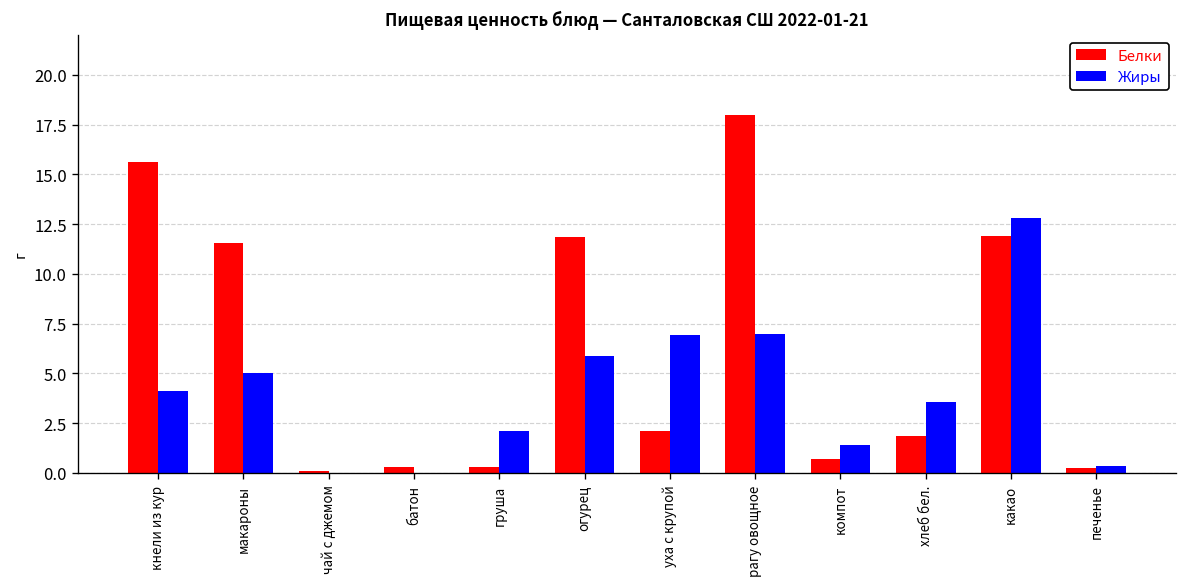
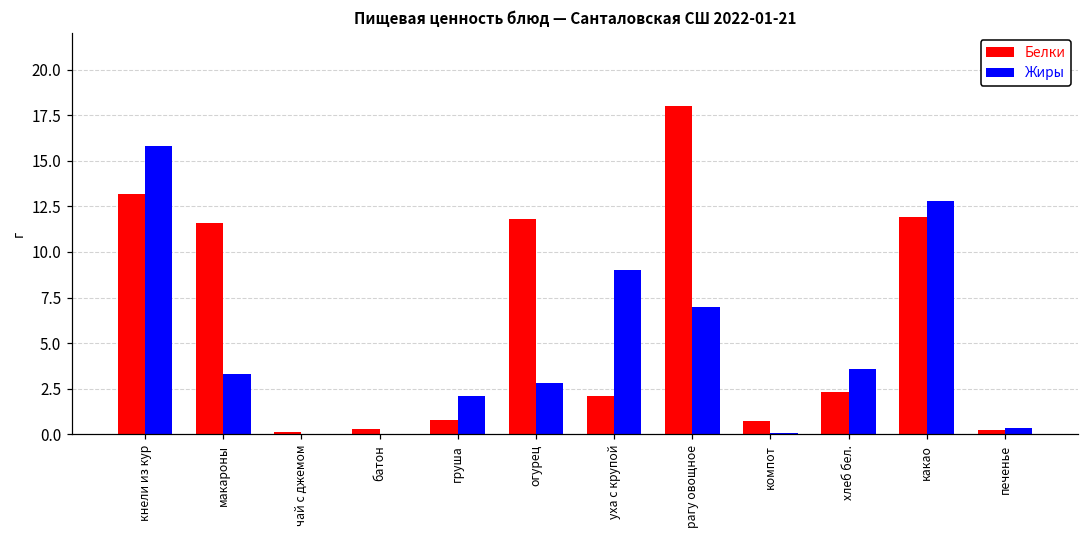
Белки, кнели из кур: 15.6 -> 13.2
Жиры, кнели из кур: 4.1 -> 15.8
Жиры, макароны: 5.0 -> 3.3
Белки, груша: 0.3 -> 0.8
Жиры, огурец: 5.9 -> 2.8
Жиры, уха с крупой: 6.9 -> 9.0
Жиры, компот: 1.4 -> 0.1
Белки, хлеб бел.: 1.8 -> 2.3
